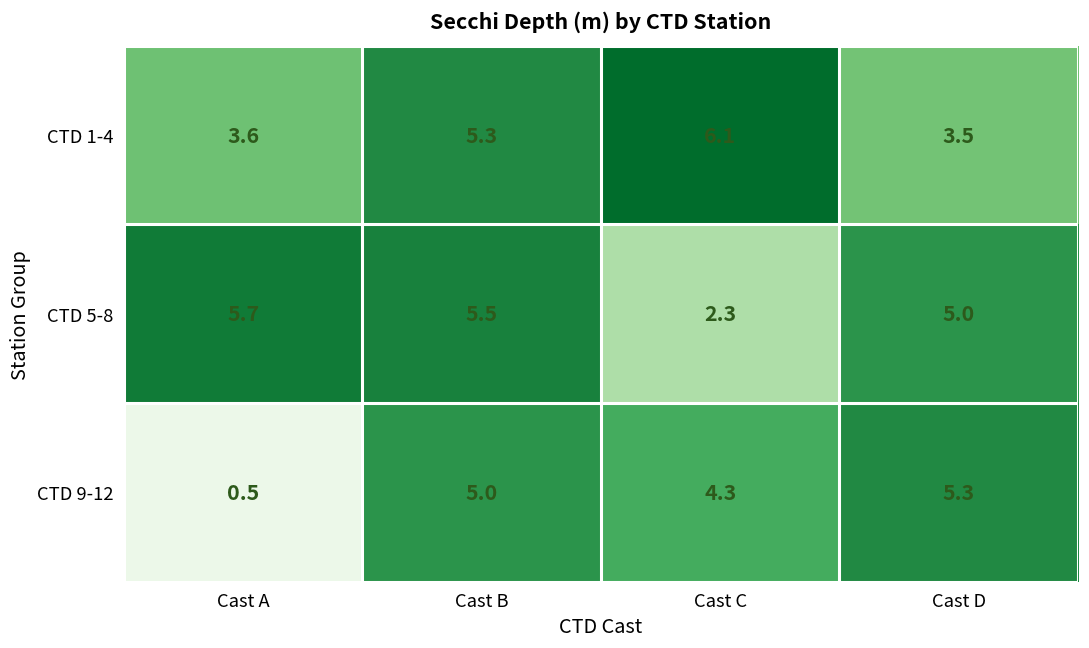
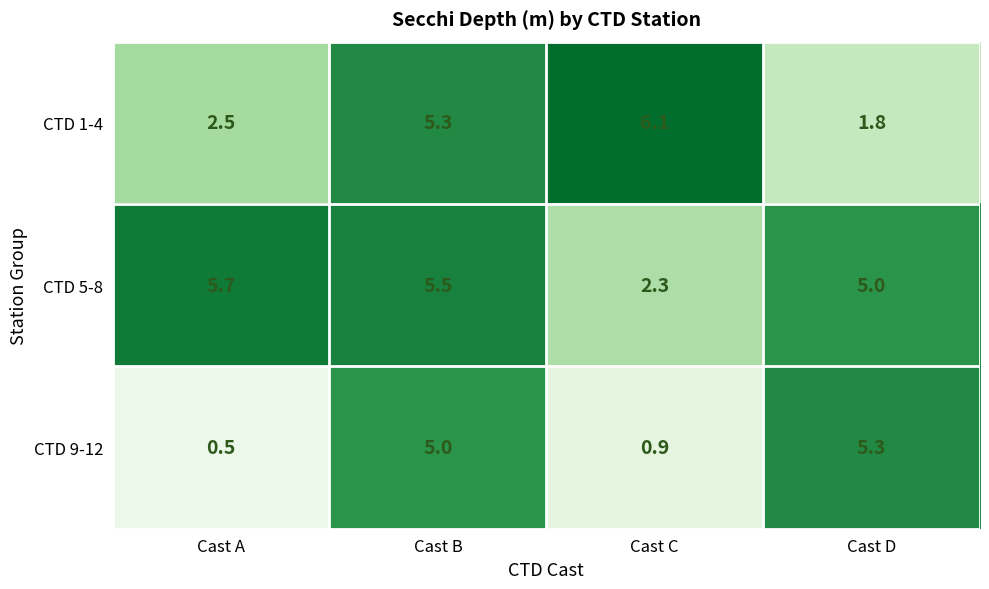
CTD 1-4, Cast A: 3.6 -> 2.5
CTD 1-4, Cast D: 3.5 -> 1.8
CTD 9-12, Cast C: 4.3 -> 0.9
